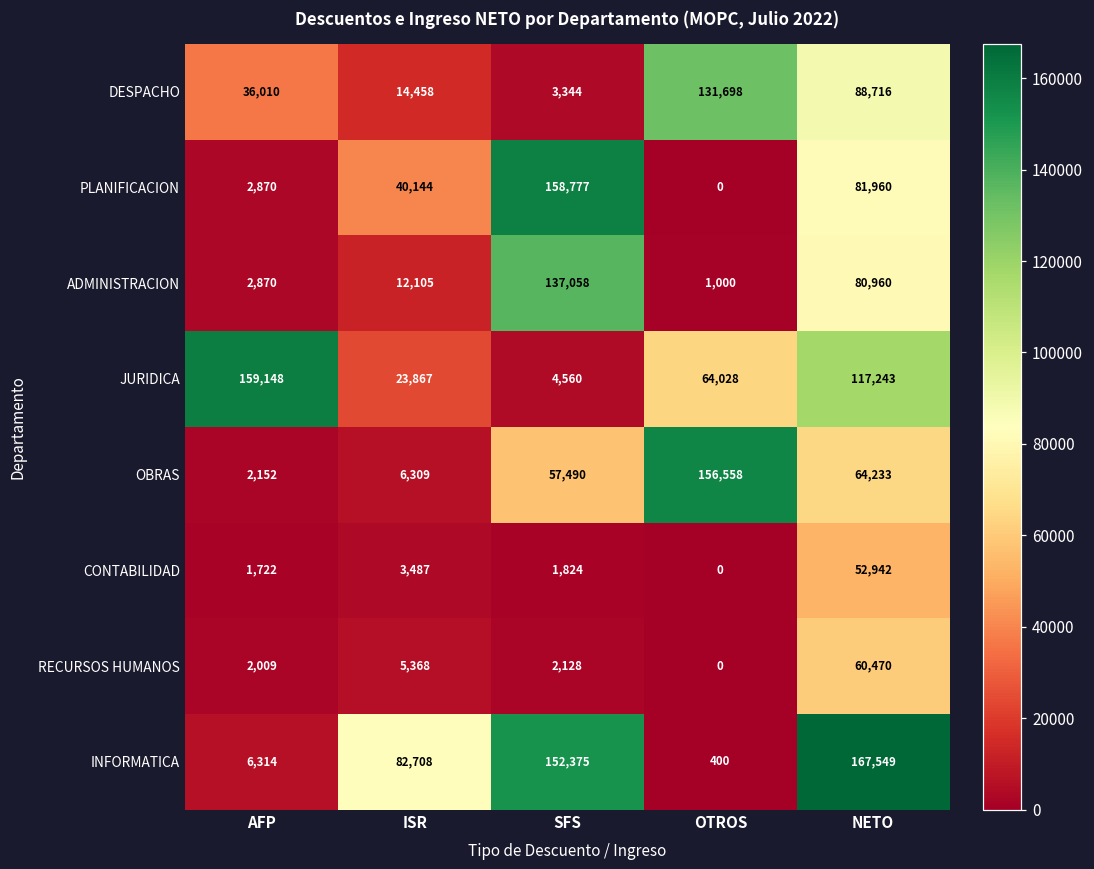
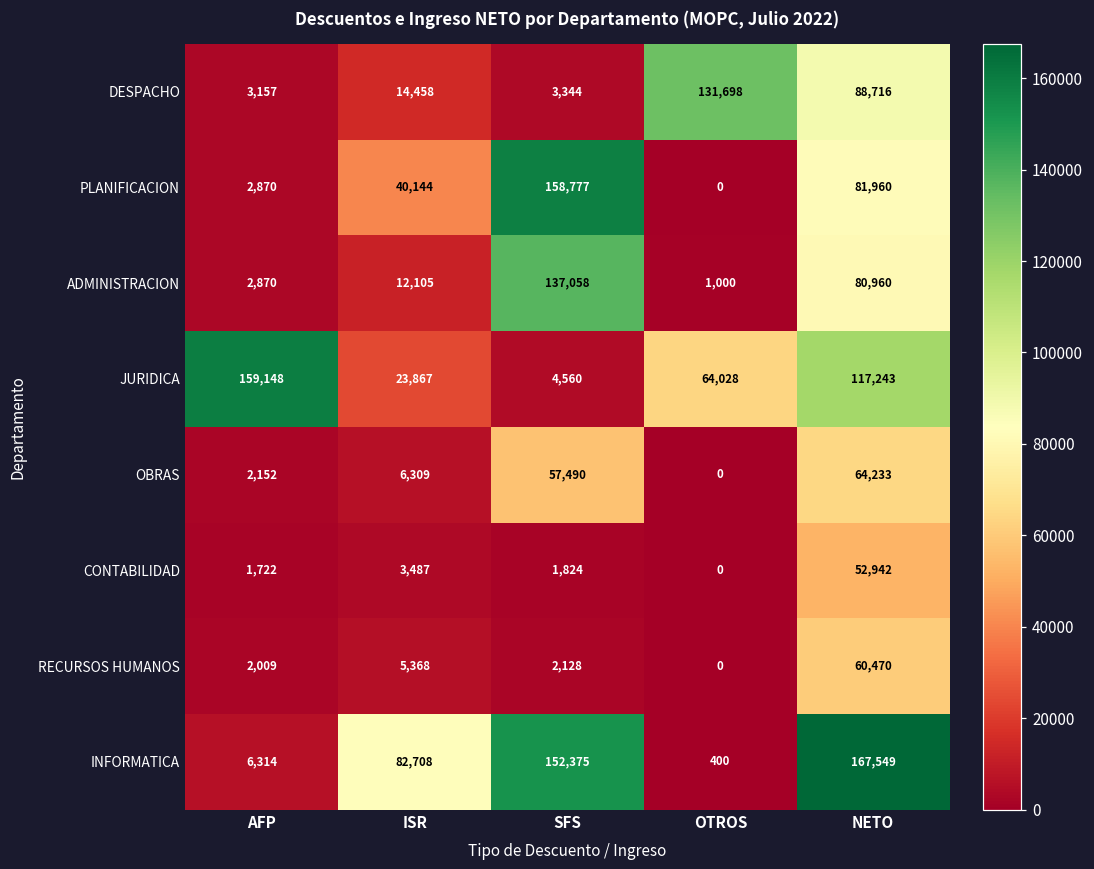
DESPACHO, AFP: 36,010 -> 3,157
OBRAS, OTROS: 156,558 -> 0
